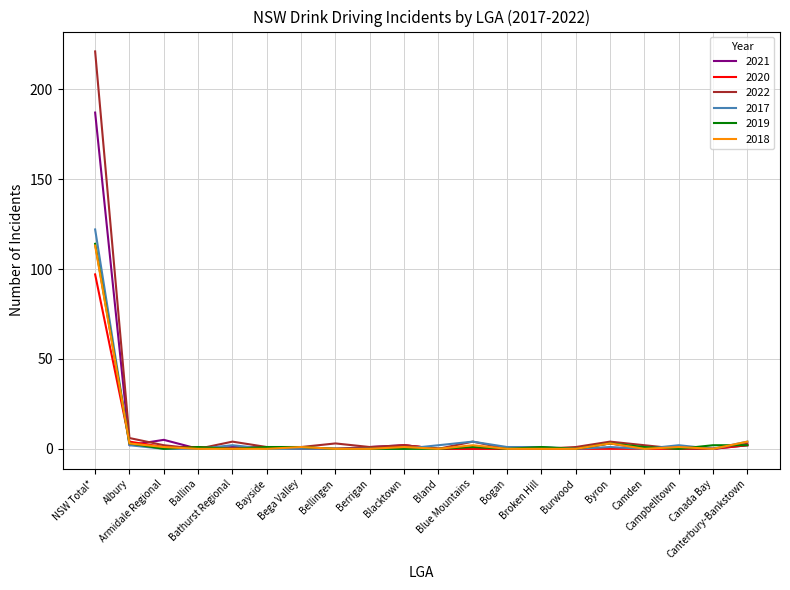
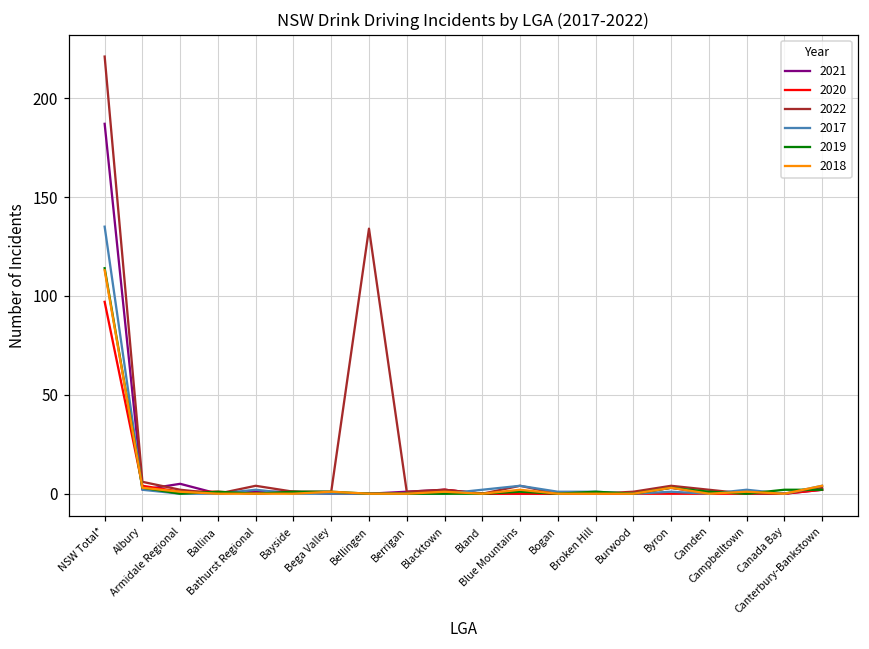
2017, NSW Total*: 122 -> 135
2022, Bellingen: 3 -> 134
